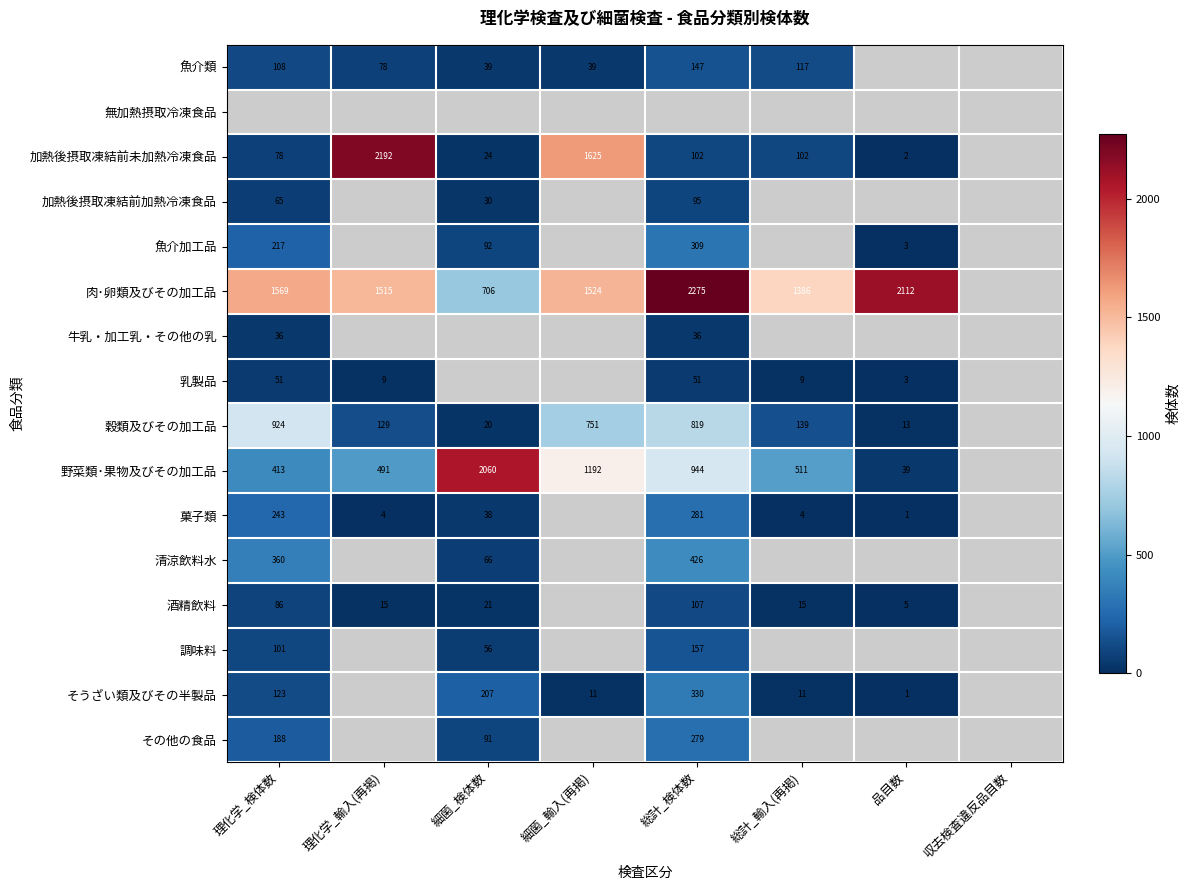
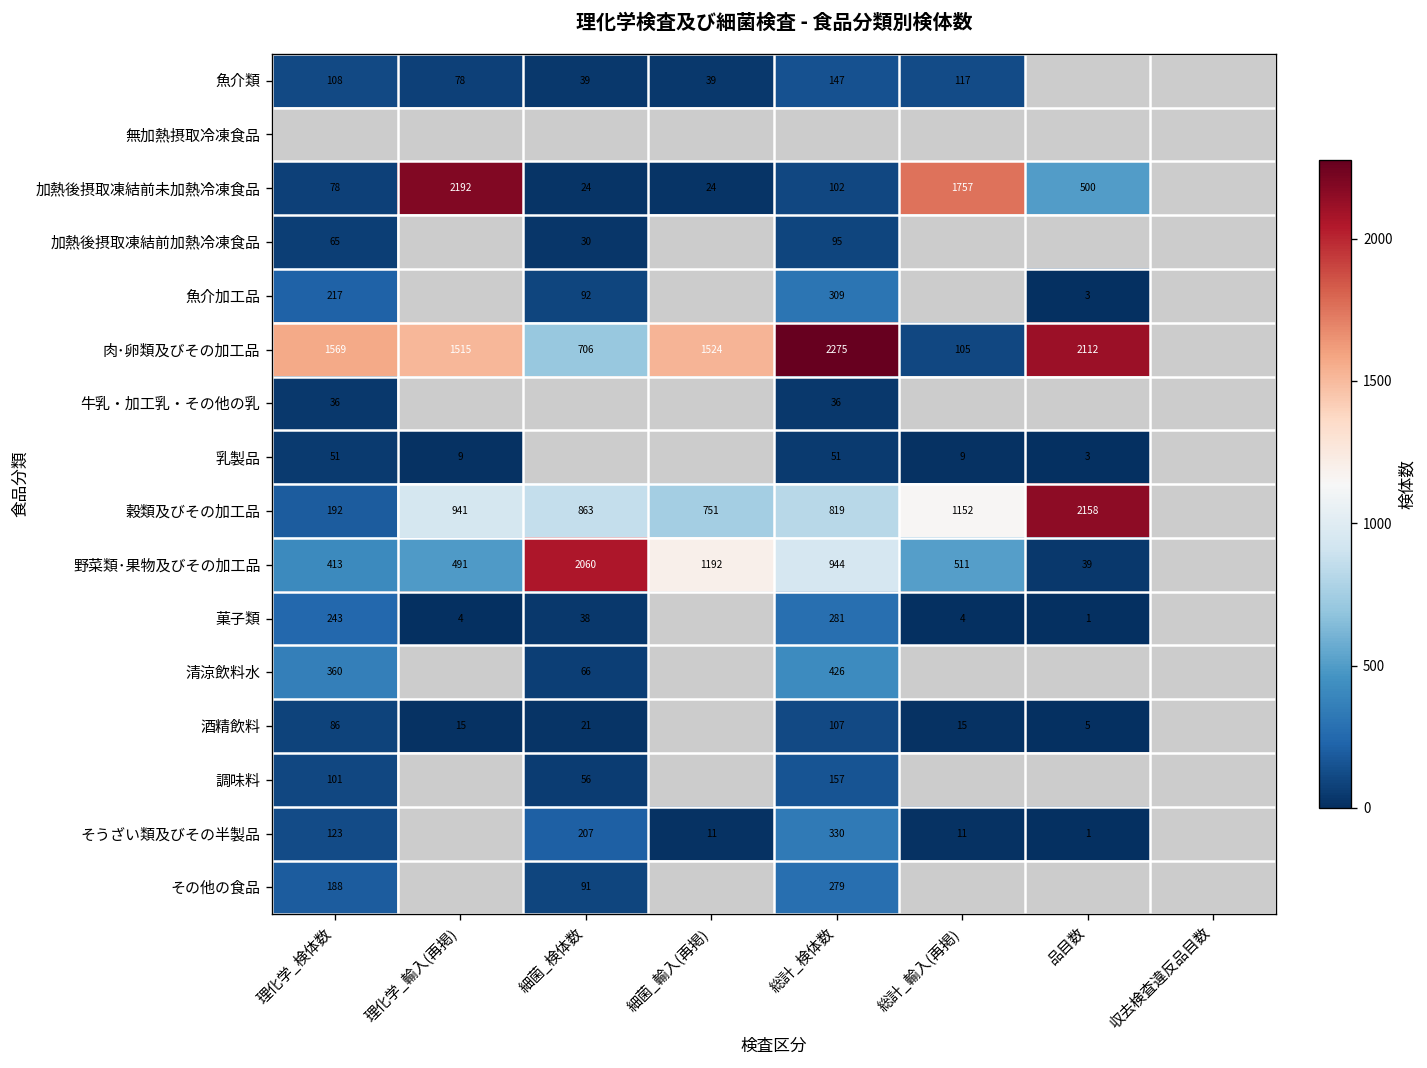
加熱後摂取凍結前未加熱冷凍食品, 細菌_輸入(再掲): 1625 -> 24
加熱後摂取凍結前未加熱冷凍食品, 総計_輸入(再掲): 102 -> 1757
加熱後摂取凍結前未加熱冷凍食品, 品目数: 2 -> 500
肉･卵類及びその加工品, 総計_輸入(再掲): 1386 -> 105
穀類及びその加工品, 理化学_検体数: 924 -> 192
穀類及びその加工品, 理化学_輸入(再掲): 129 -> 941
穀類及びその加工品, 細菌_検体数: 20 -> 863
穀類及びその加工品, 総計_輸入(再掲): 139 -> 1152
穀類及びその加工品, 品目数: 13 -> 2158
